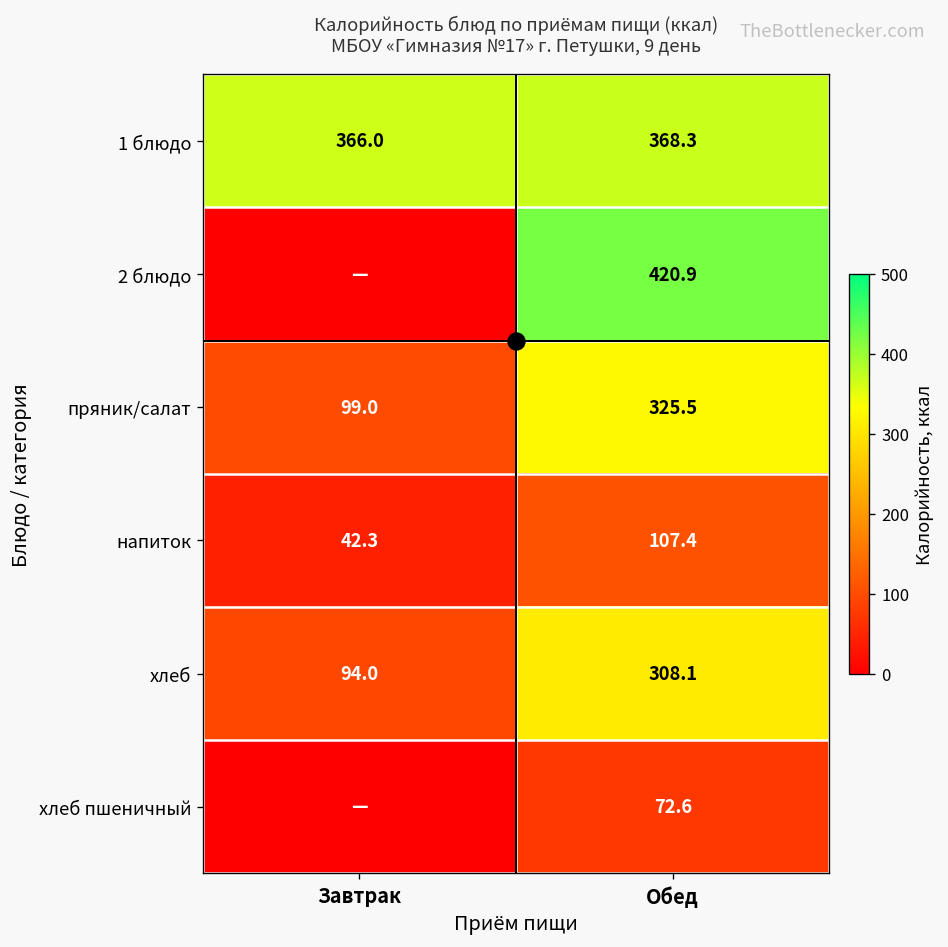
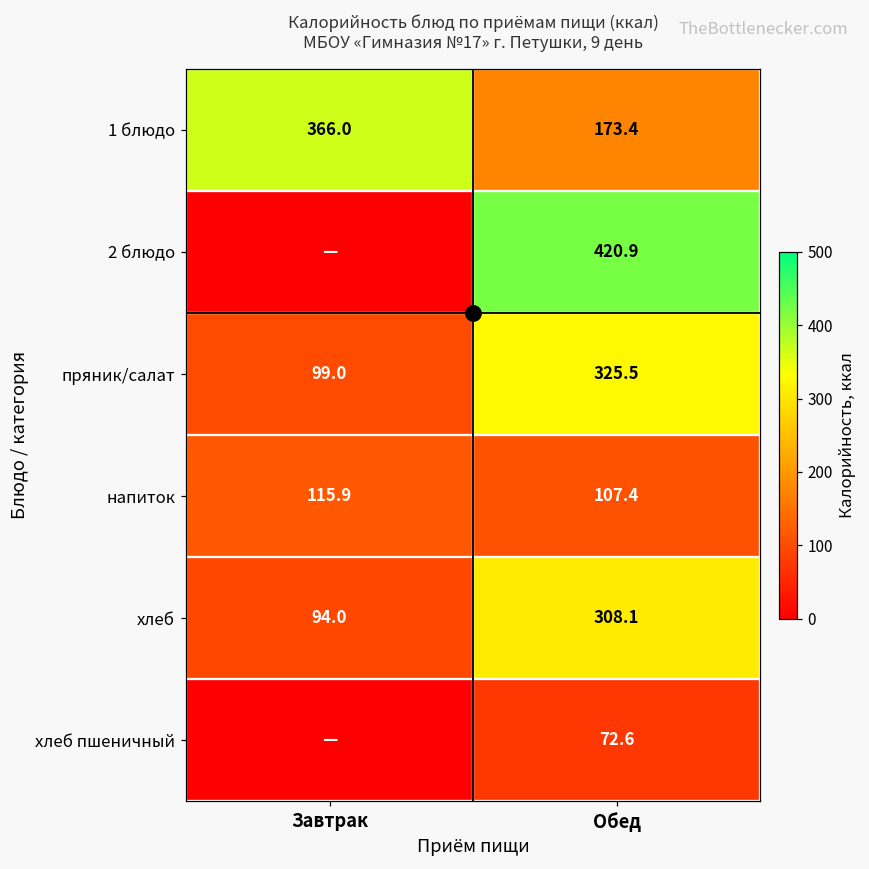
1 блюдо, Обед: 368.3 -> 173.4
напиток, Завтрак: 42.3 -> 115.9
